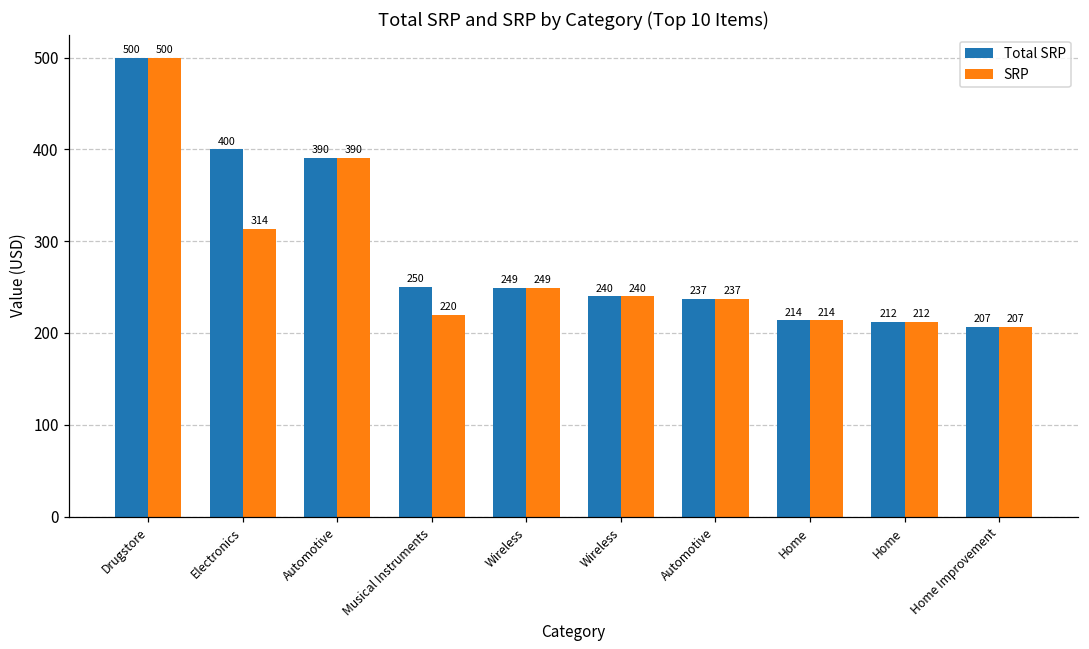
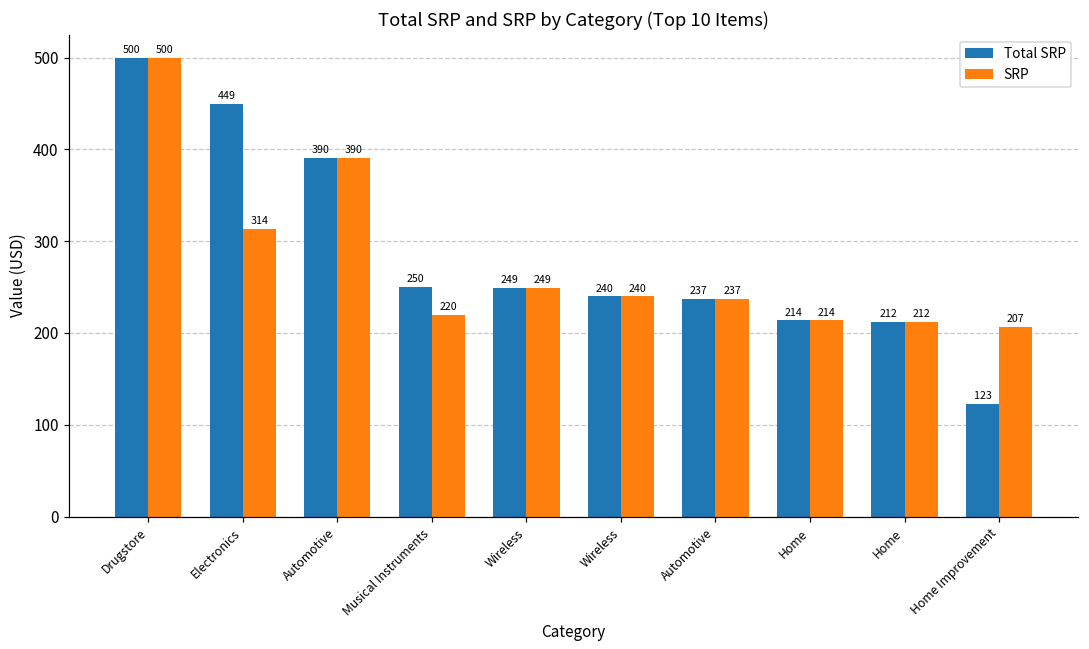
Total SRP, Electronics: 400 -> 449
Total SRP, Home Improvement: 207 -> 123
